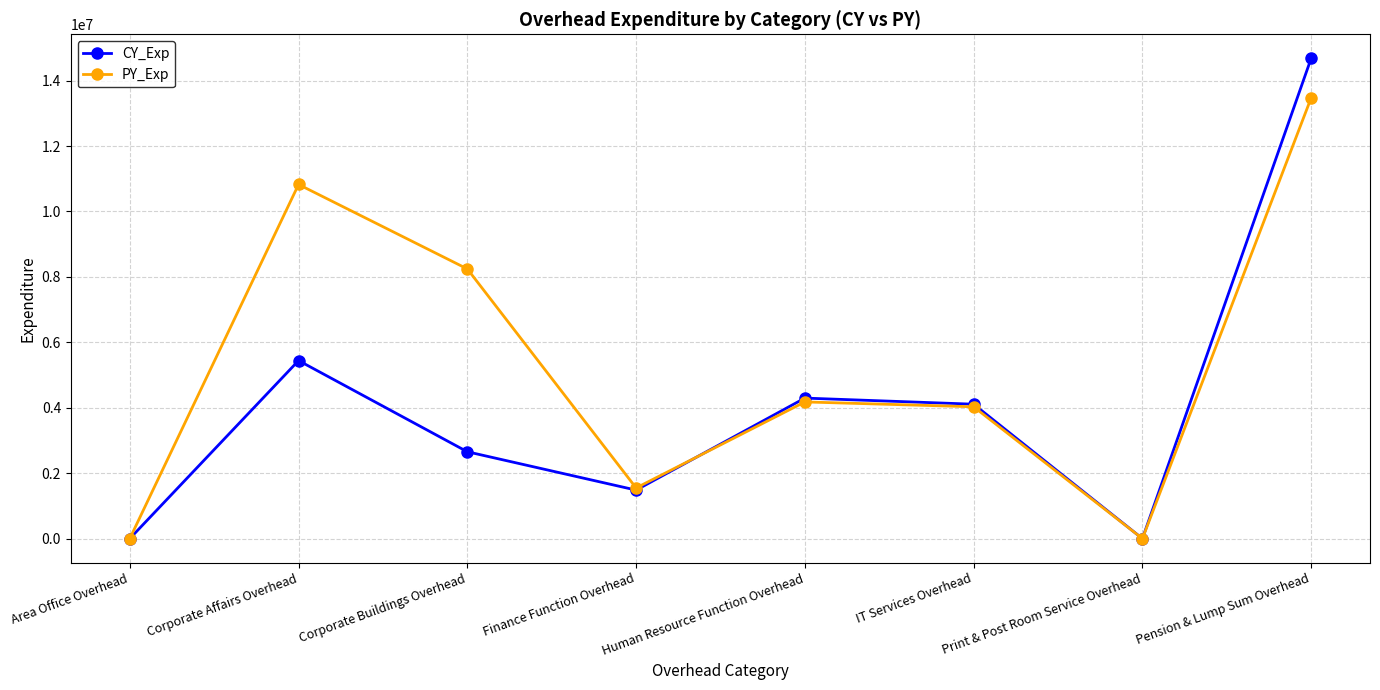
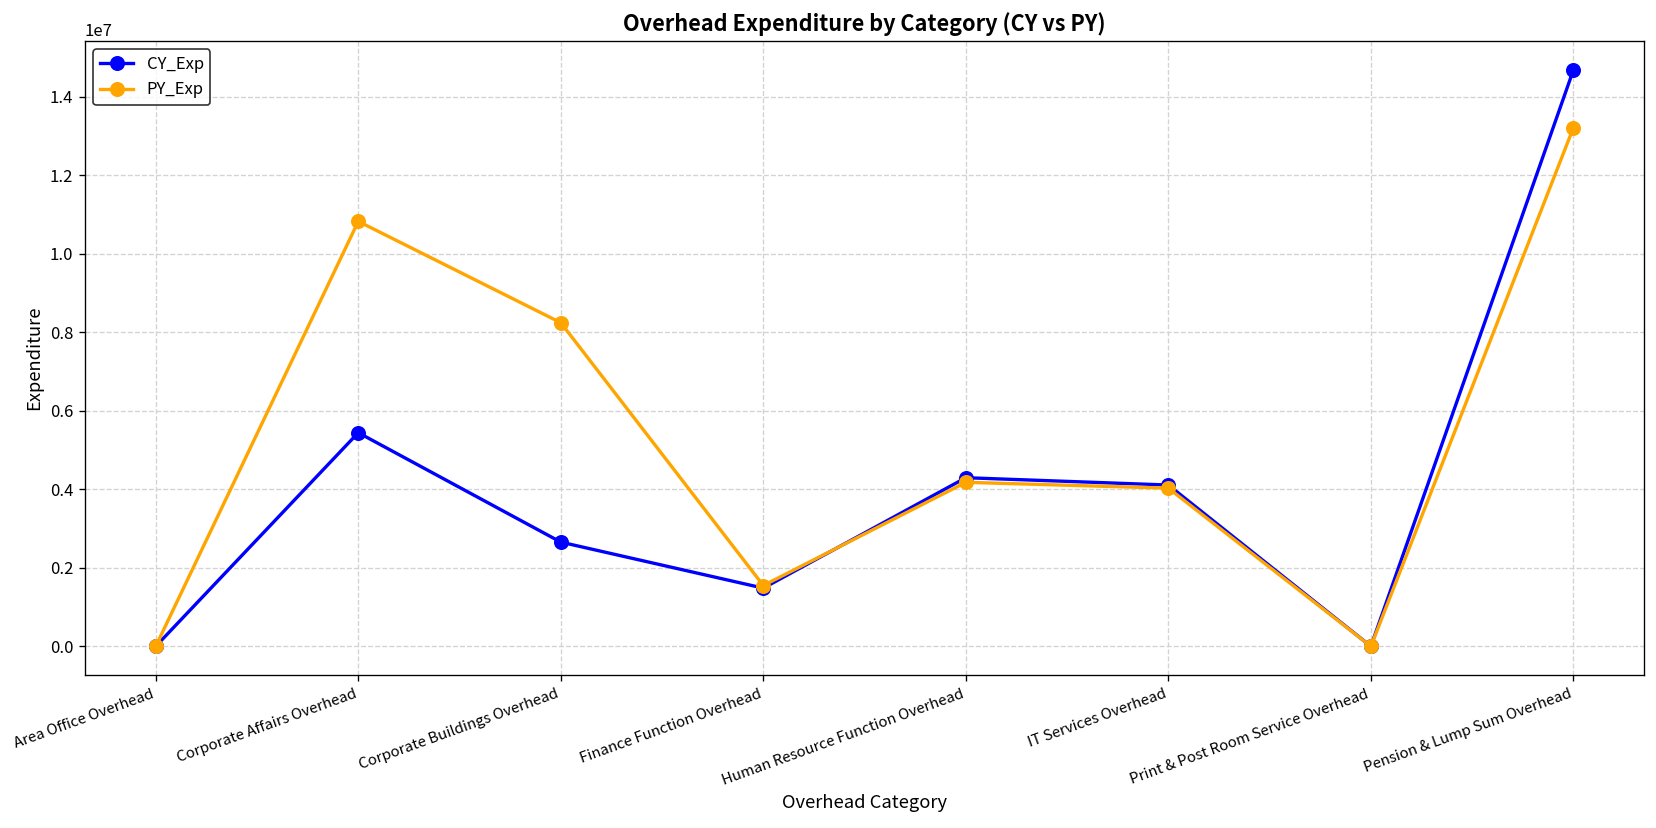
PY_Exp, Pension & Lump Sum Overhead: 13500000 -> 13200000
